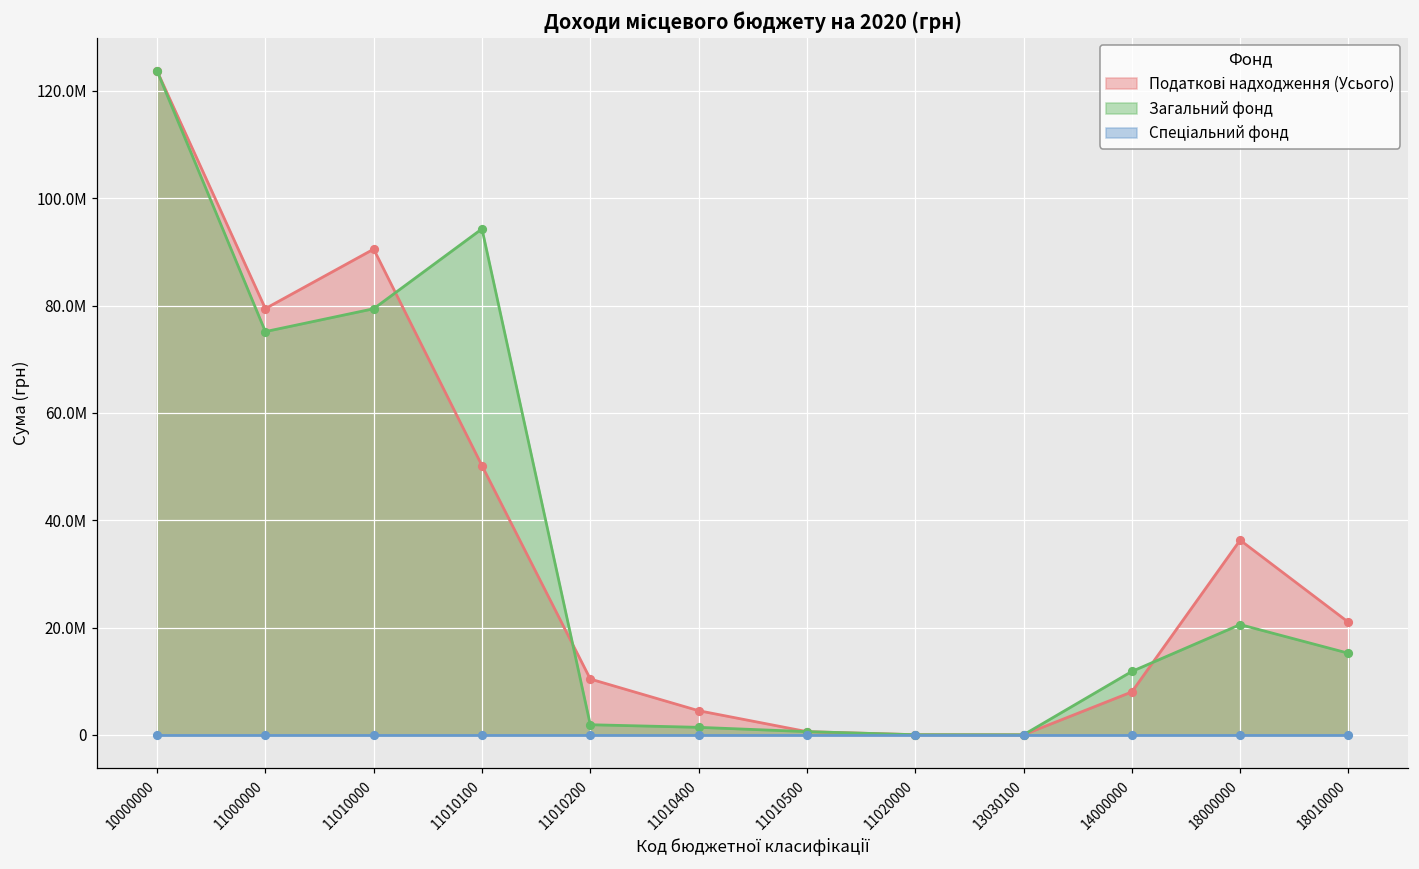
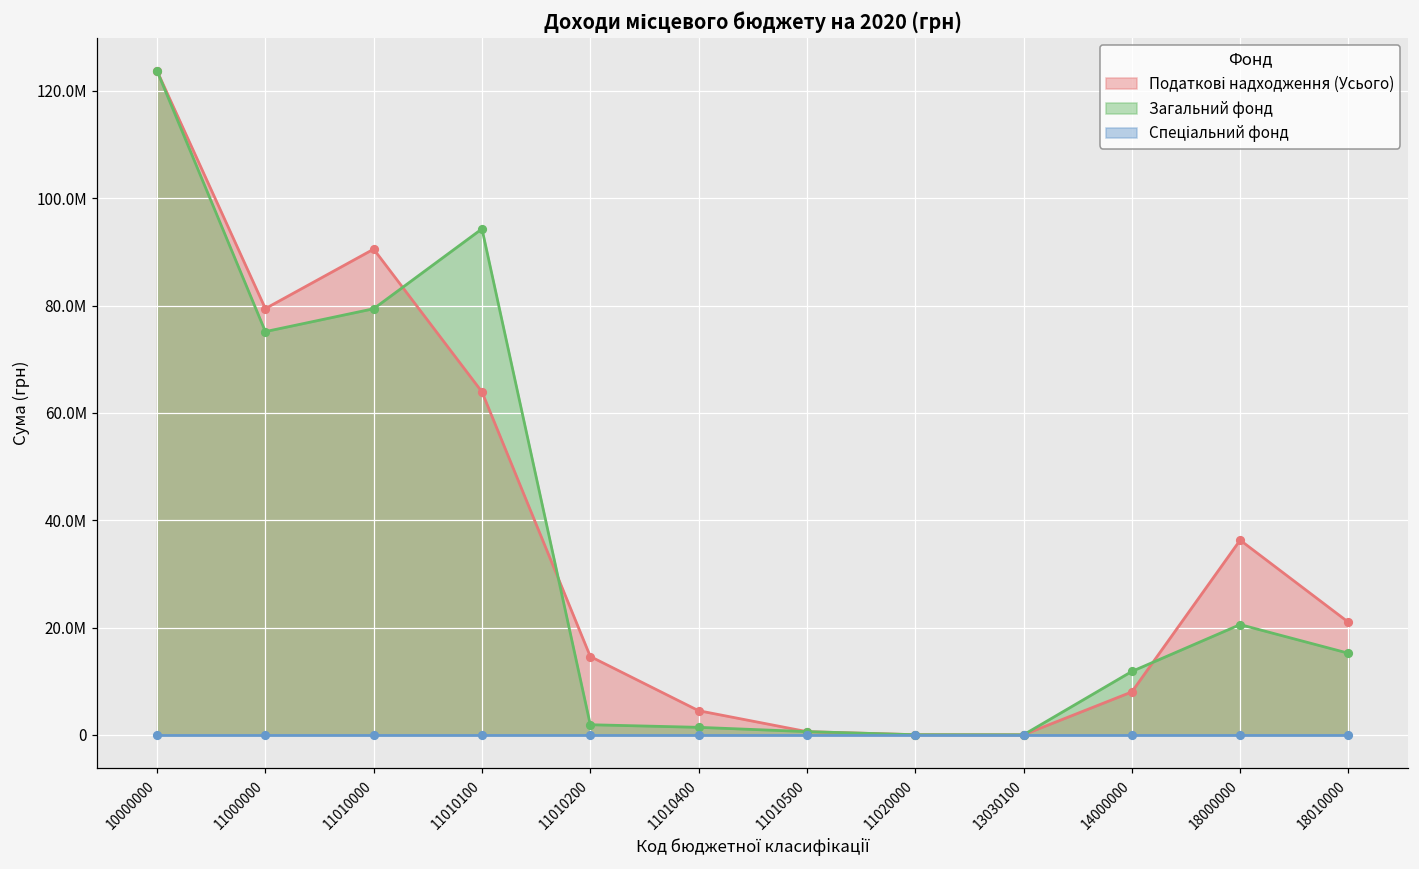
Податкові надходження (Усього), 11010100: 50000000 -> 64000000
Податкові надходження (Усього), 11010200: 10000000 -> 15000000
